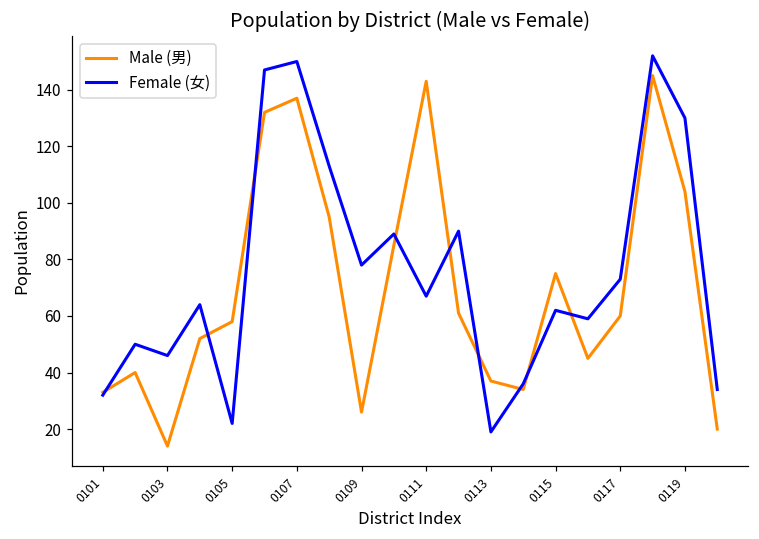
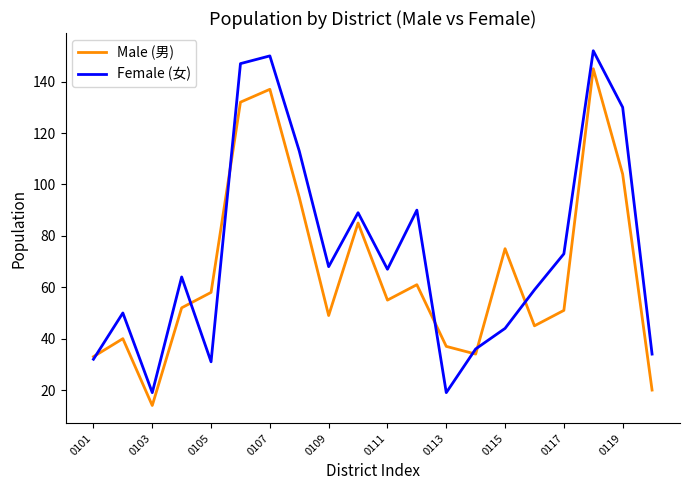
Female (女), 0103: 46 -> 19
Female (女), 0105: 22 -> 31
Male (男), 0109: 26 -> 49
Female (女), 0109: 78 -> 68
Male (男), 0111: 143 -> 55
Female (女), 0115: 62 -> 44
Male (男), 0117: 60 -> 51
